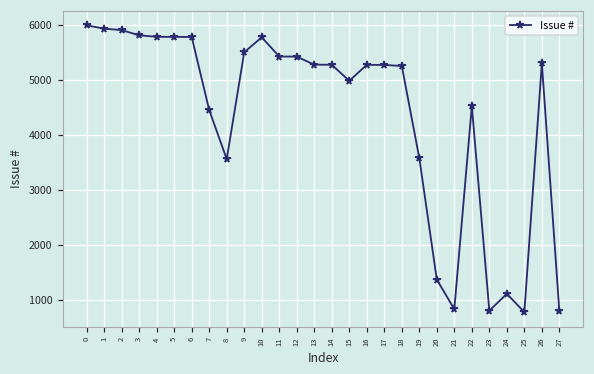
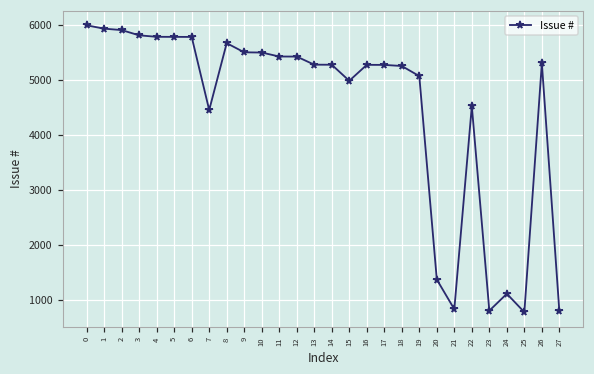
8: 3600 -> 5700
10: 5800 -> 5500
19: 3600 -> 5100
